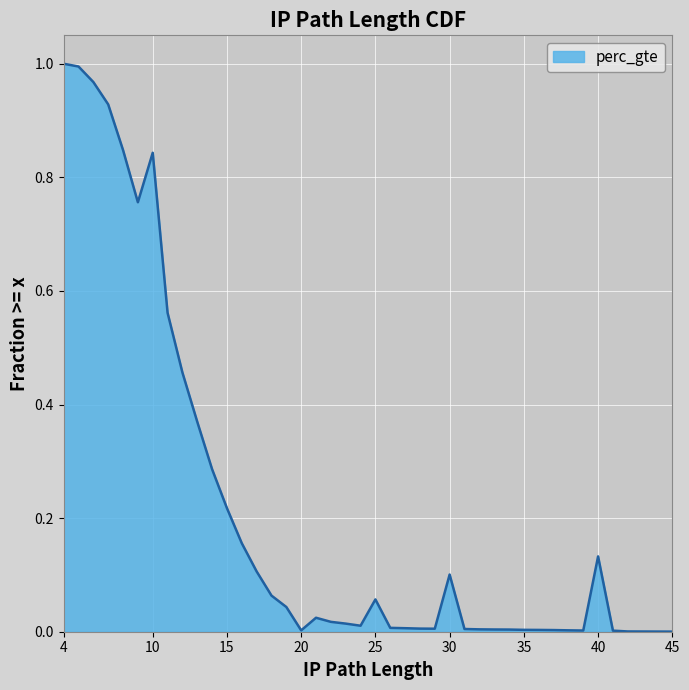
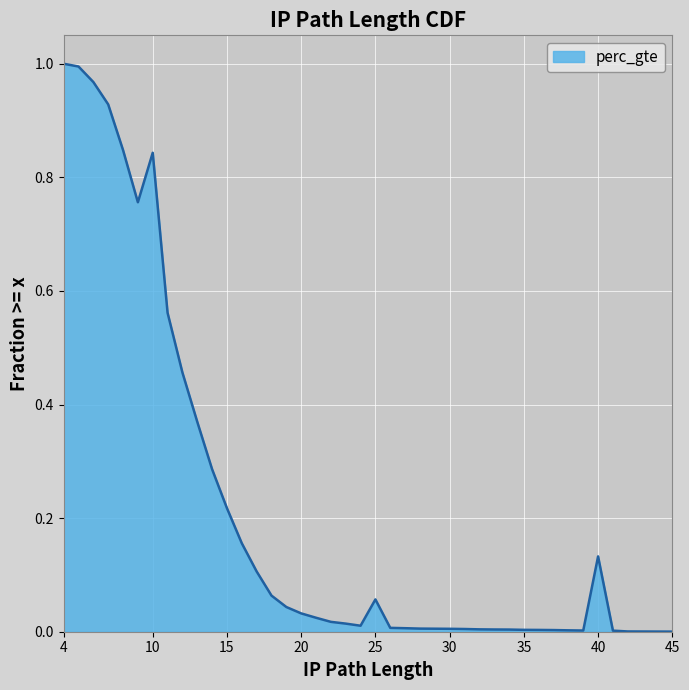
20: 0.00 -> 0.03
30: 0.10 -> 0.01
